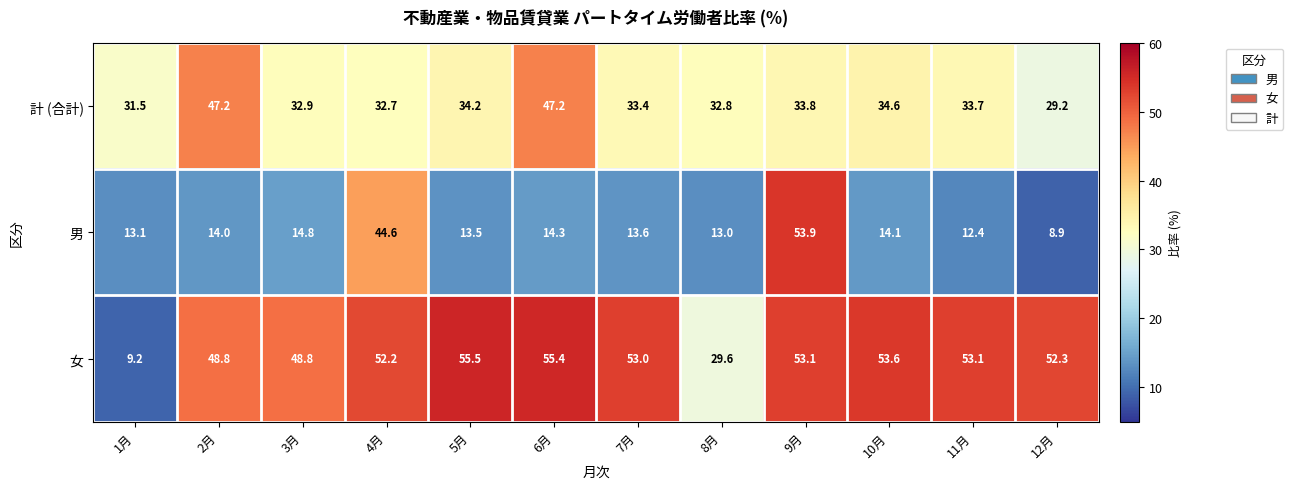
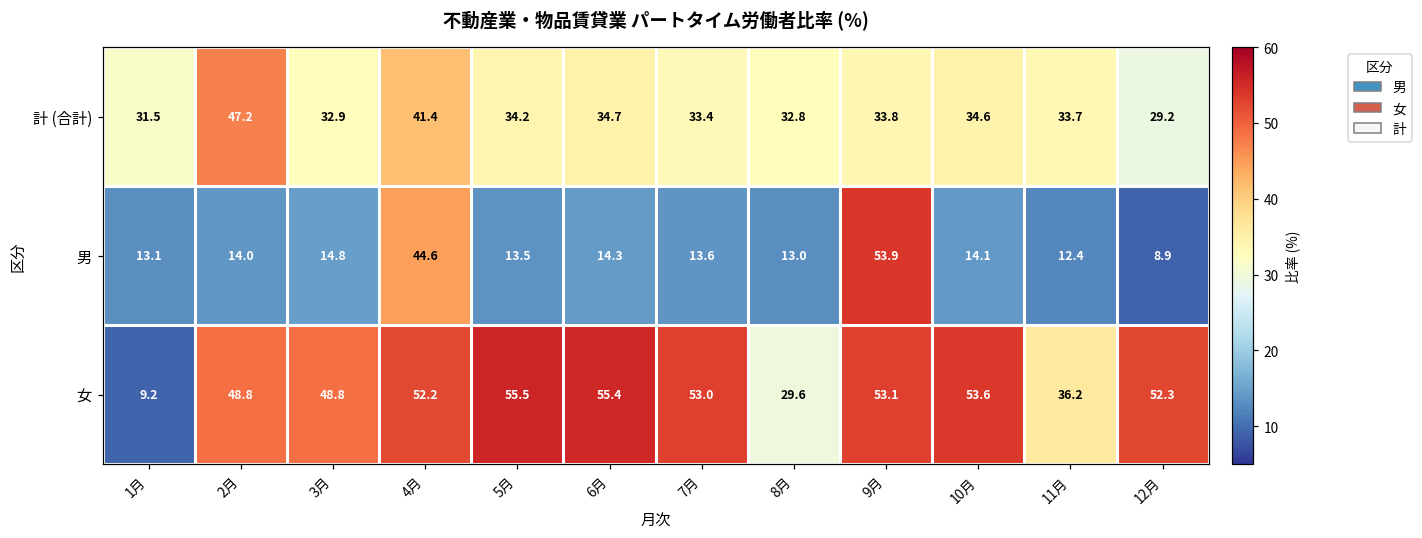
計 (合計), 4月: 32.7 -> 41.4
計 (合計), 6月: 47.2 -> 34.7
女, 11月: 53.1 -> 36.2
